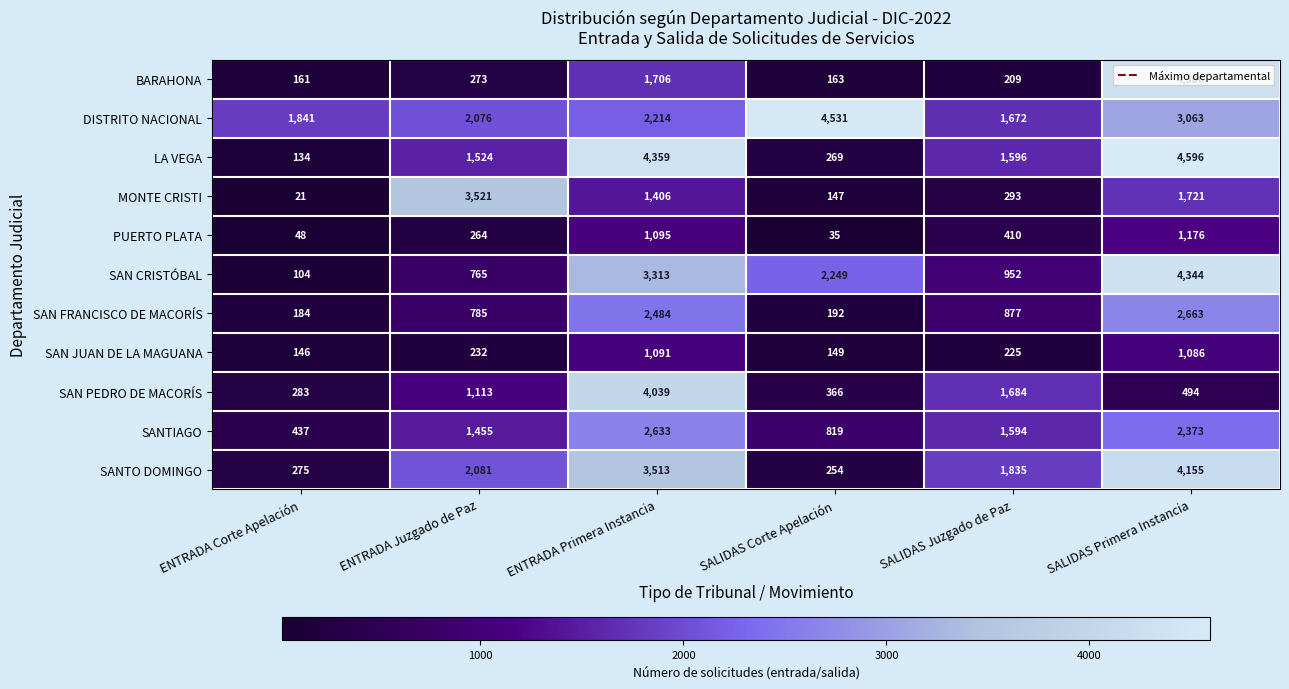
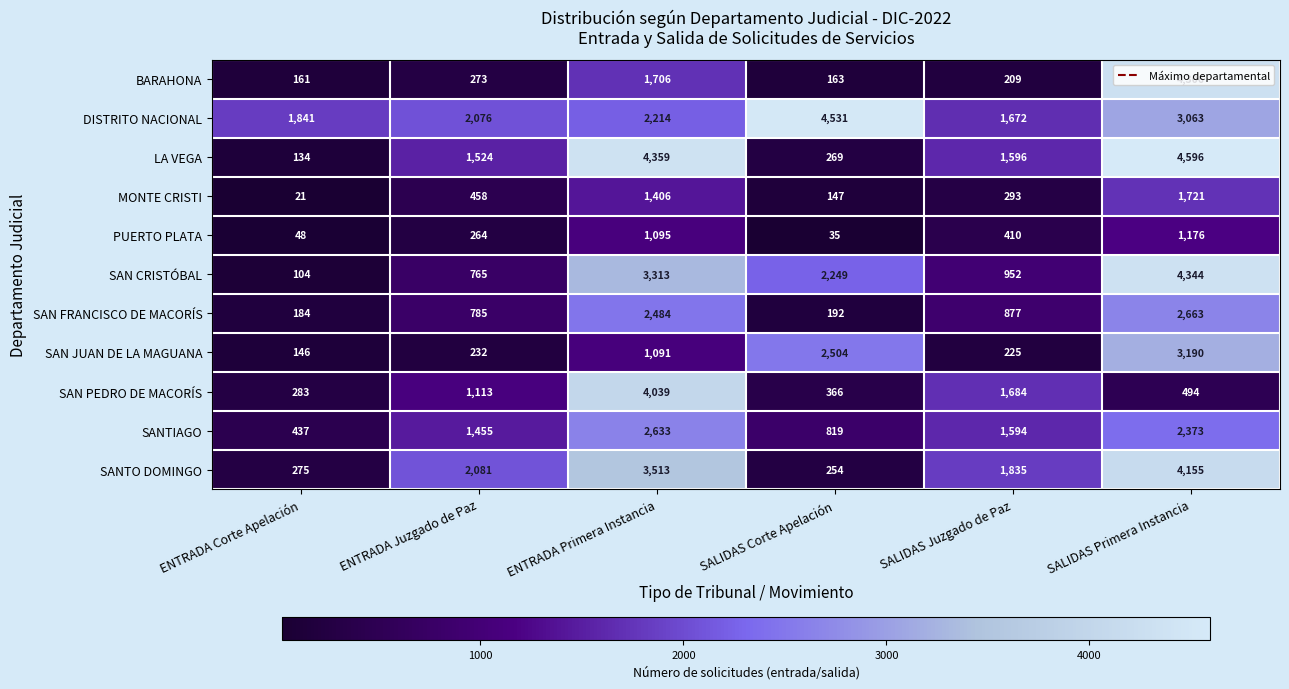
MONTE CRISTI, ENTRADA Juzgado de Paz: 3,521 -> 458
SAN JUAN DE LA MAGUANA, SALIDAS Corte Apelación: 149 -> 2,504
SAN JUAN DE LA MAGUANA, SALIDAS Primera Instancia: 1,086 -> 3,190
